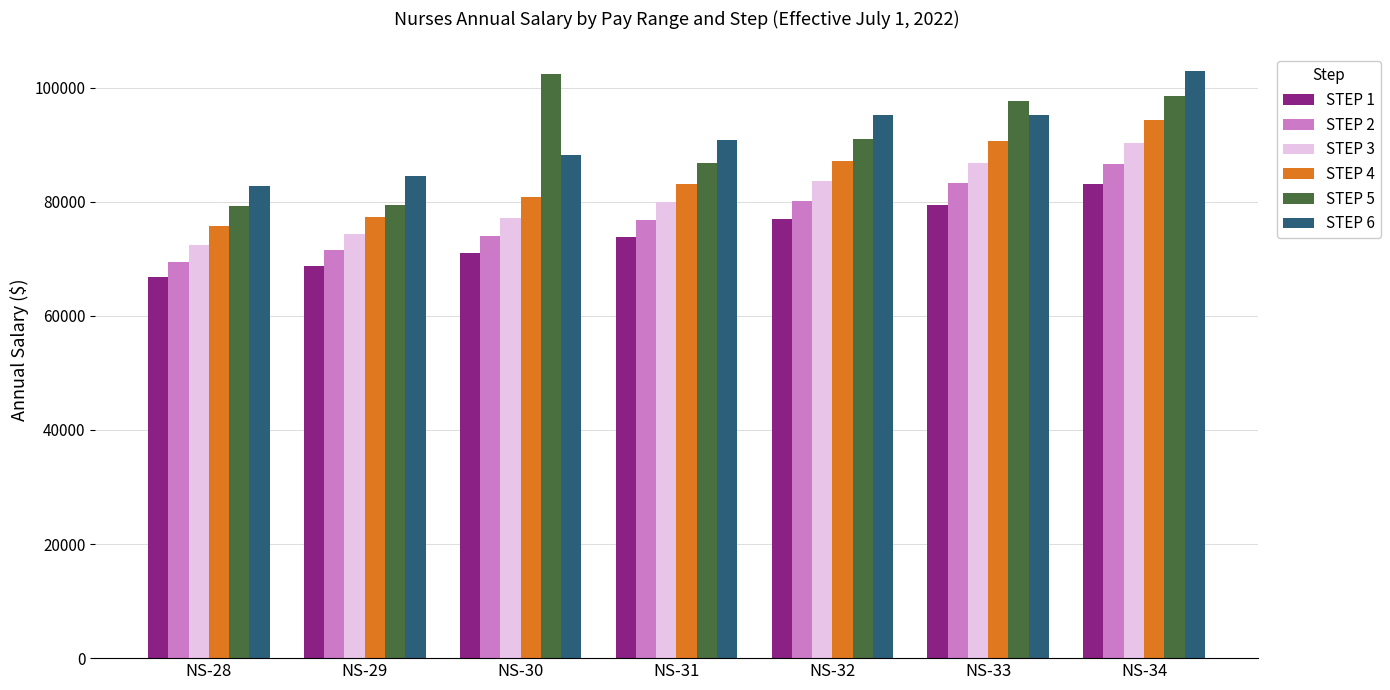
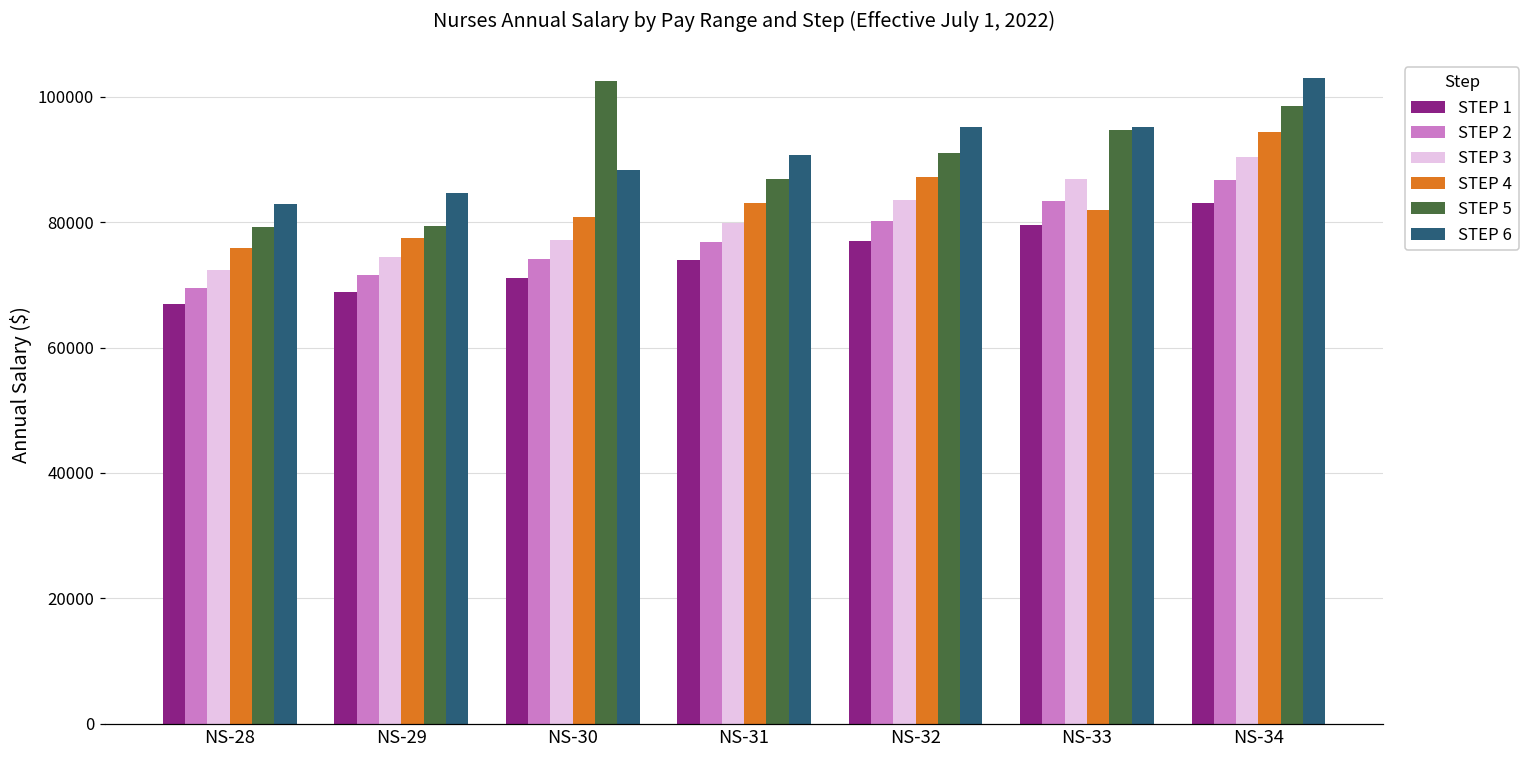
STEP 4, NS-33: 91000 -> 82000
STEP 5, NS-33: 98000 -> 95000
